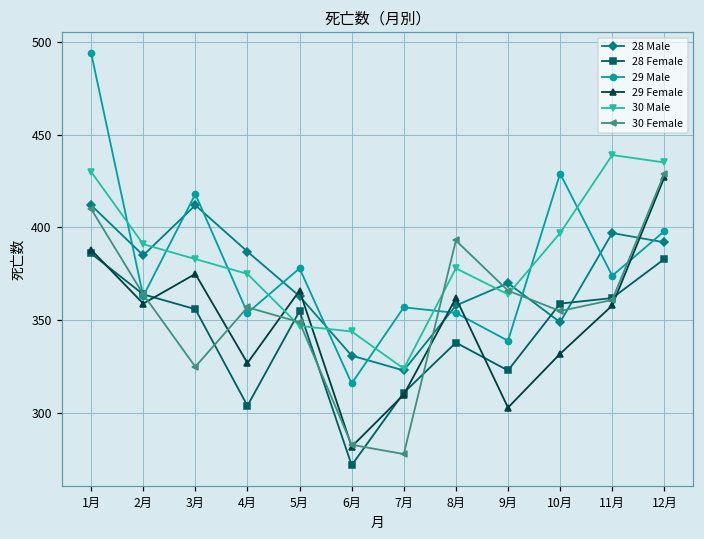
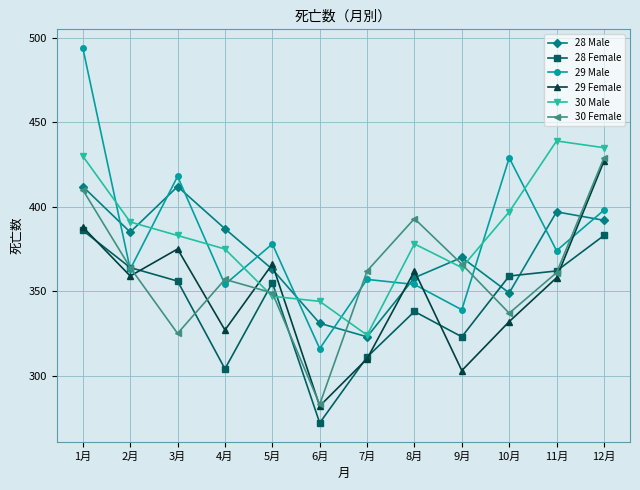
30 Female, 7月: 278 -> 362
30 Female, 10月: 355 -> 337
